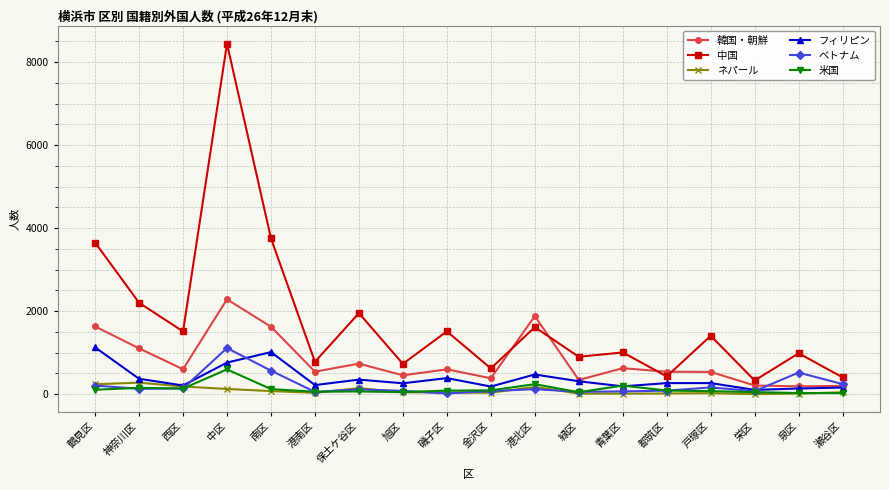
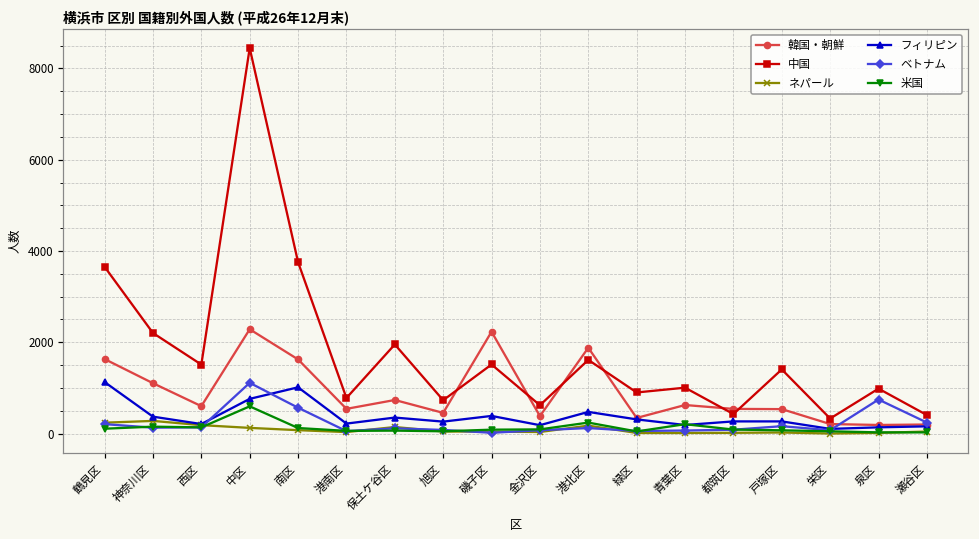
韓国・朝鮮, 磯子区: 600 -> 2200
ベトナム, 泉区: 500 -> 700
